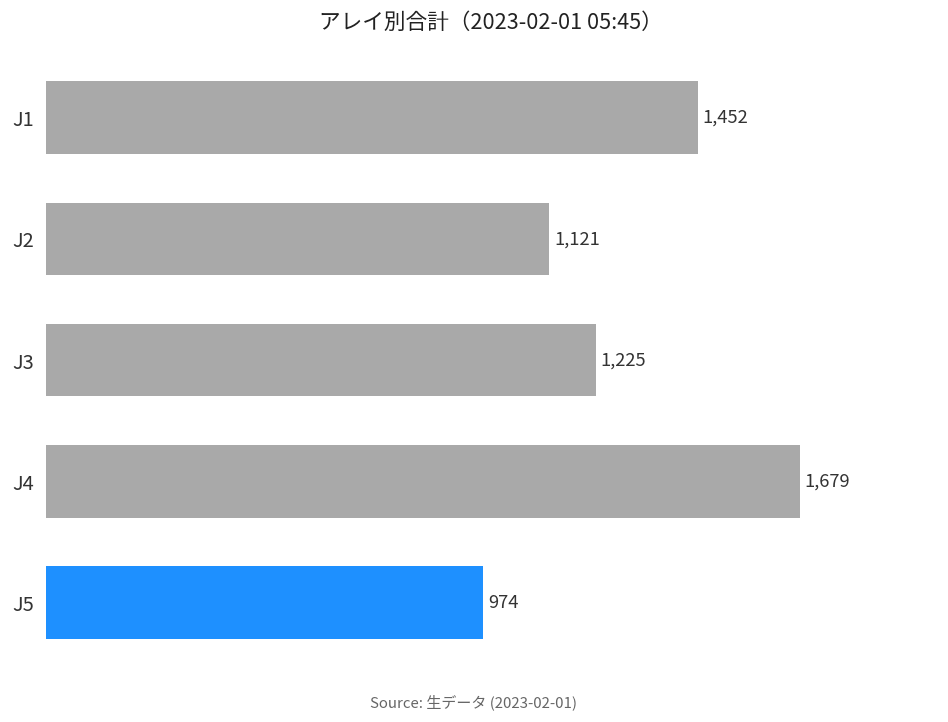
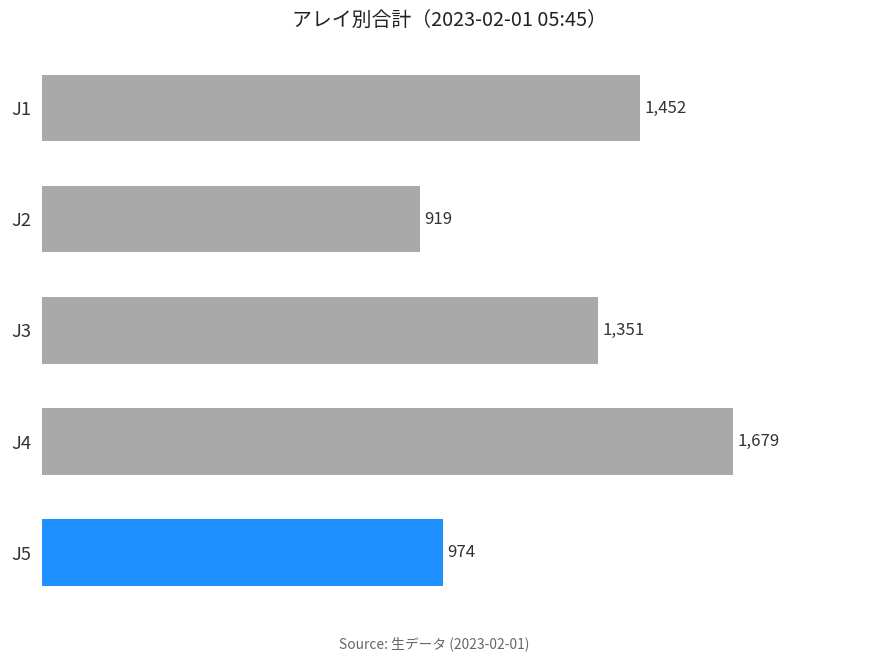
J2: 1,121 -> 919
J3: 1,225 -> 1,351
